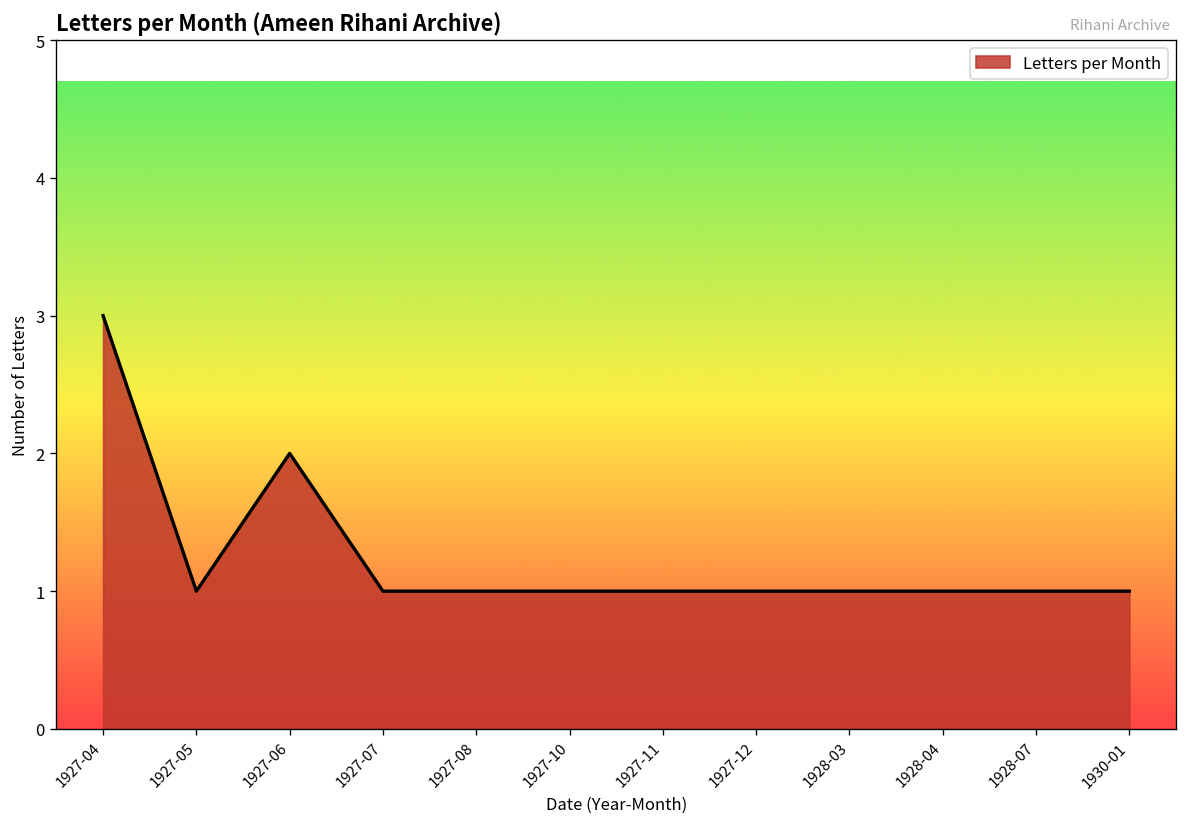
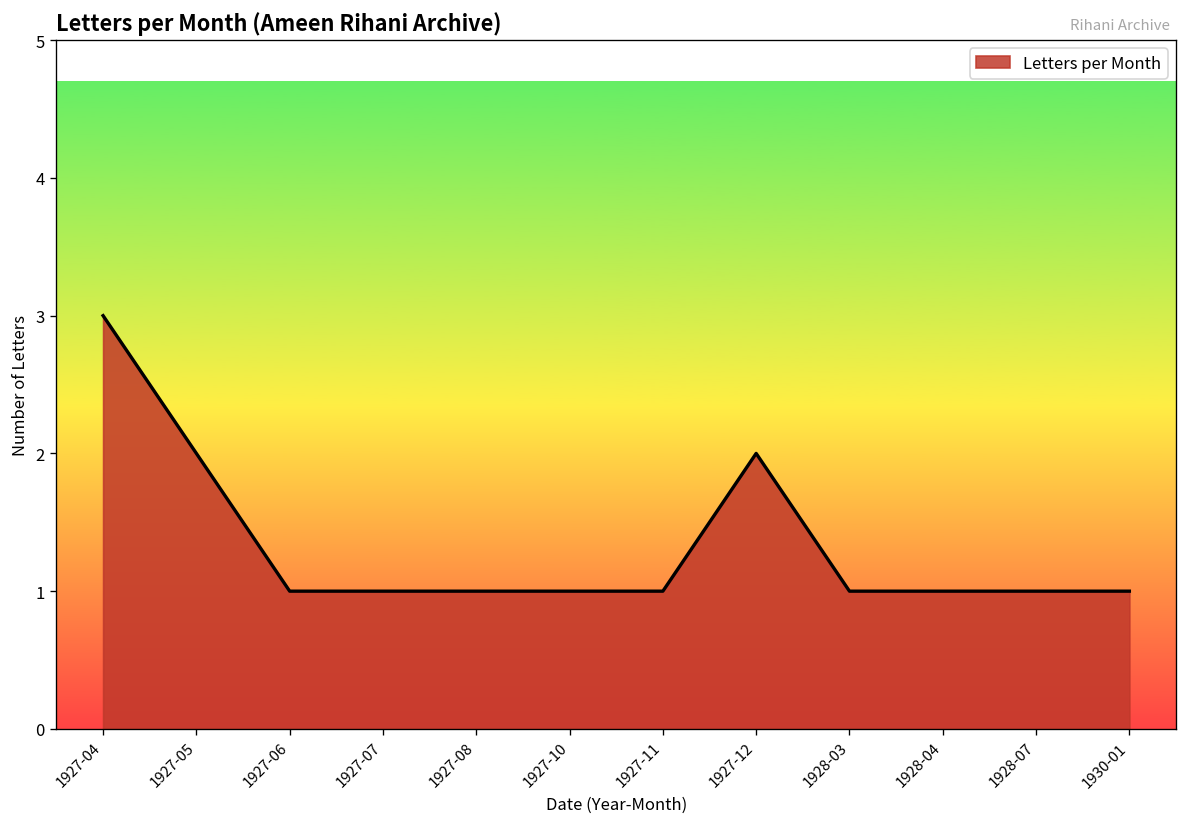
1927-05: 1 -> 2
1927-06: 2 -> 1
1927-12: 1 -> 2
